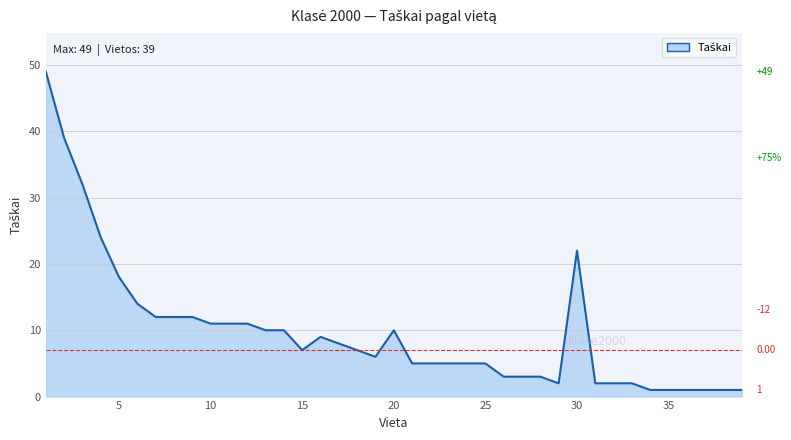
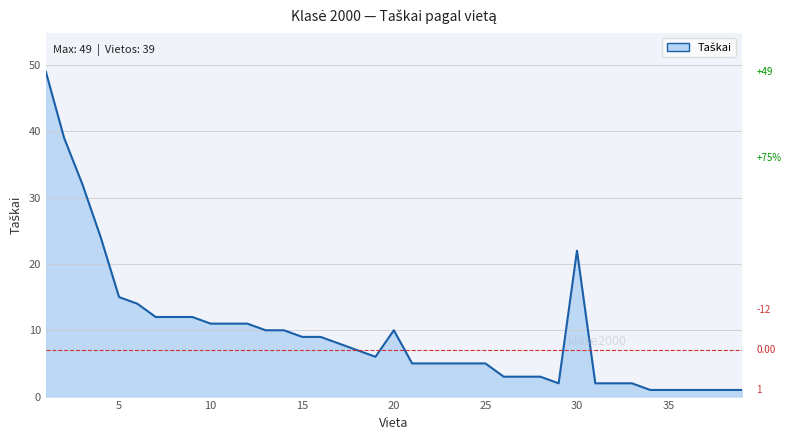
5: 18 -> 15
15: 7 -> 9
